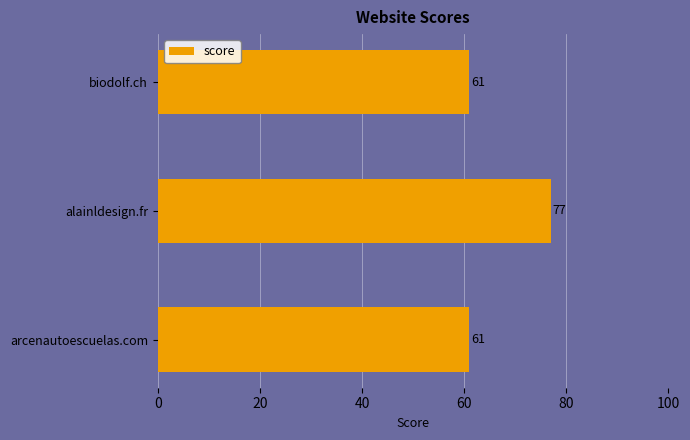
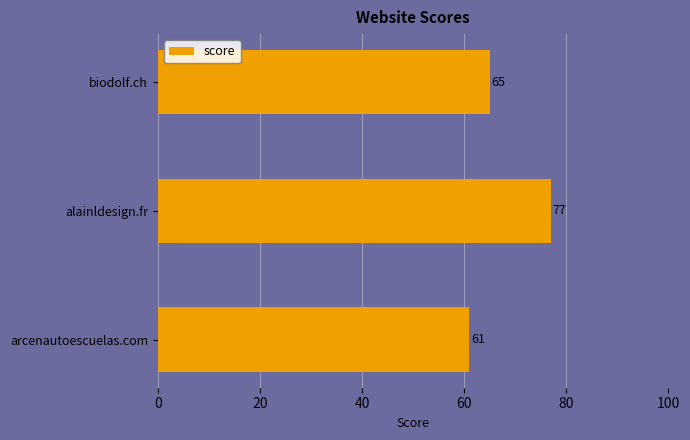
biodolf.ch: 61 -> 65
